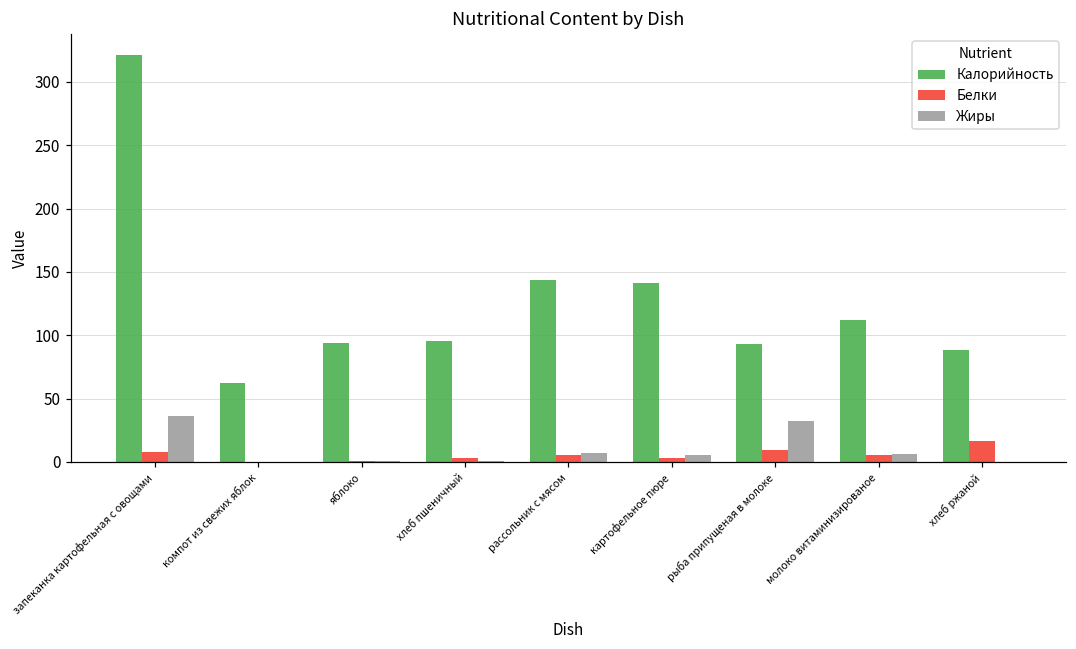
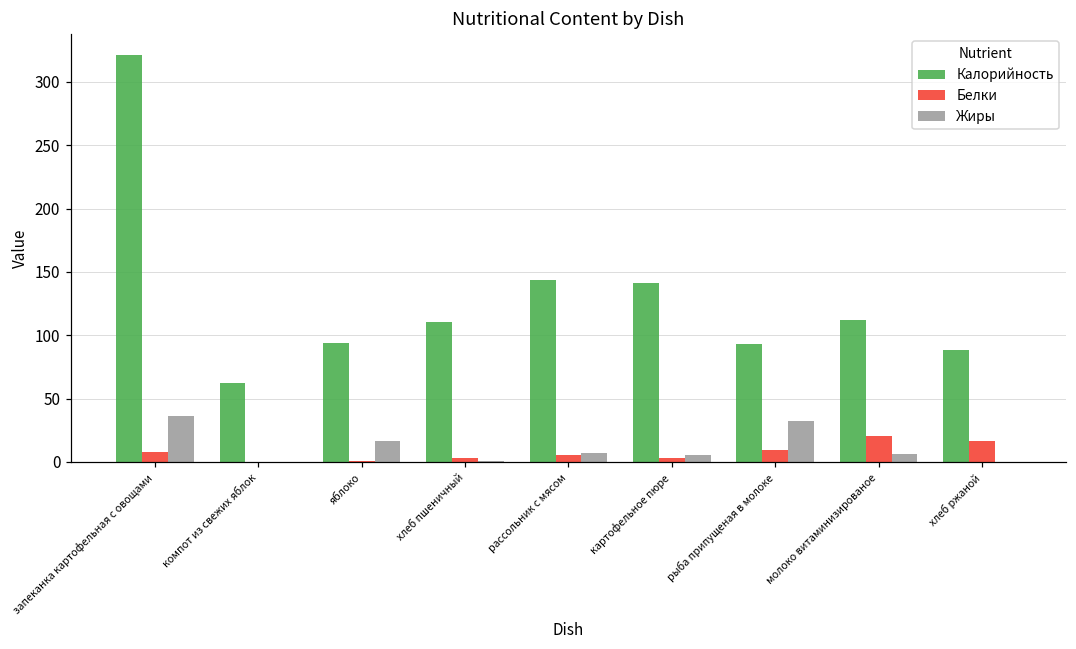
Жиры, яблоко: 1 -> 16
Калорийность, хлеб пшеничный: 96 -> 111
Белки, молоко витаминизированое: 6 -> 20
